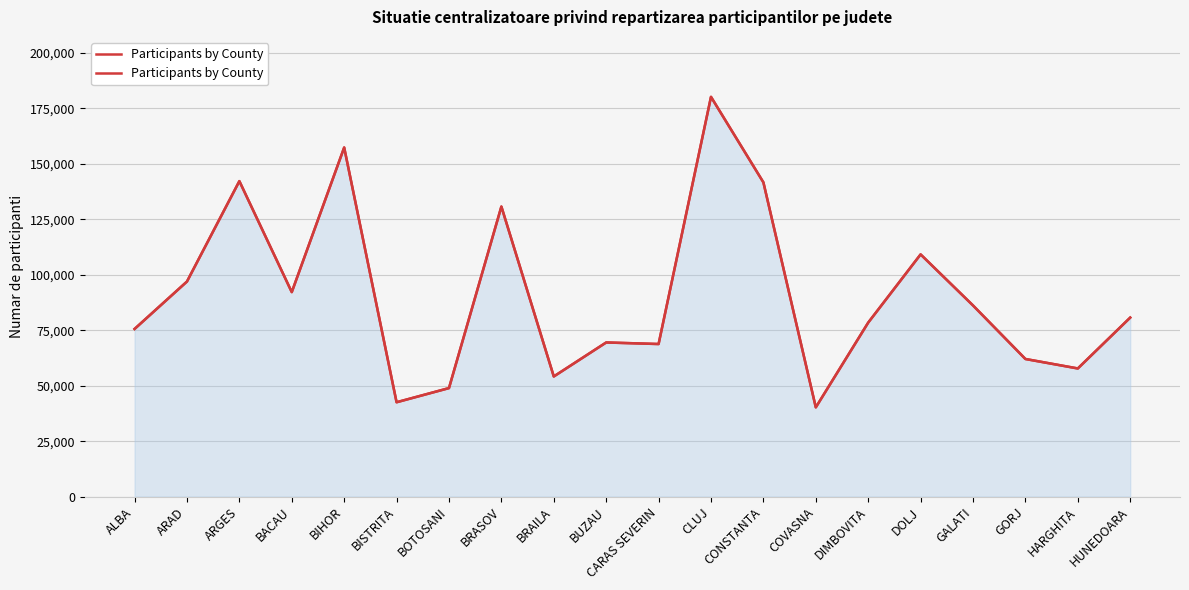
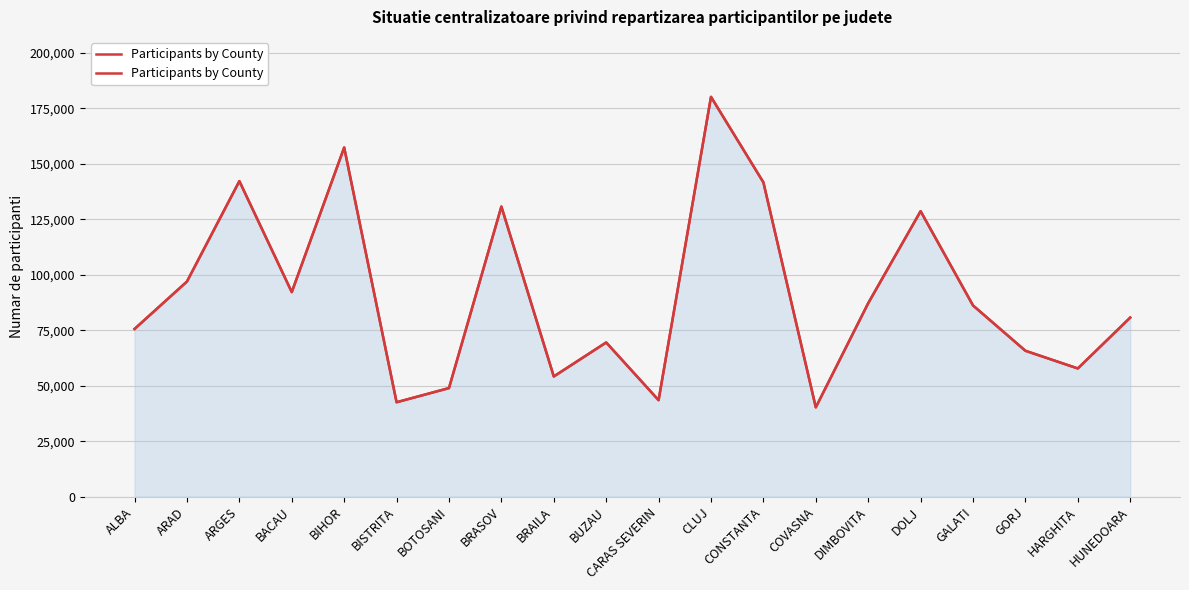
CARAS SEVERIN: 69,000 -> 43,000
DIMBOVITA: 78,000 -> 87,000
DOLJ: 109,000 -> 129,000
GORJ: 62,000 -> 66,000
